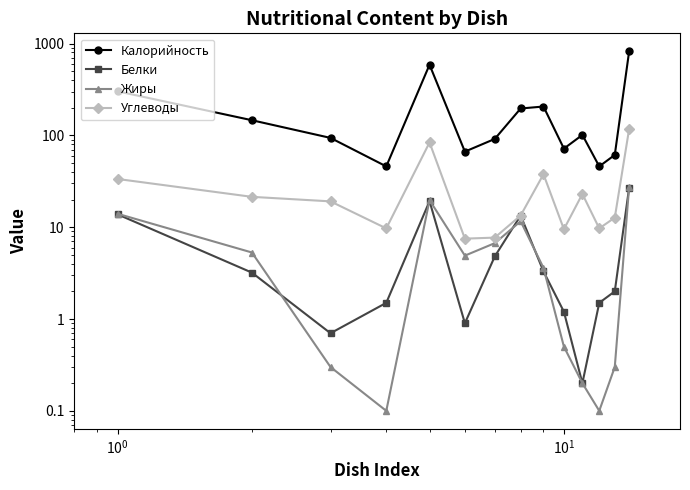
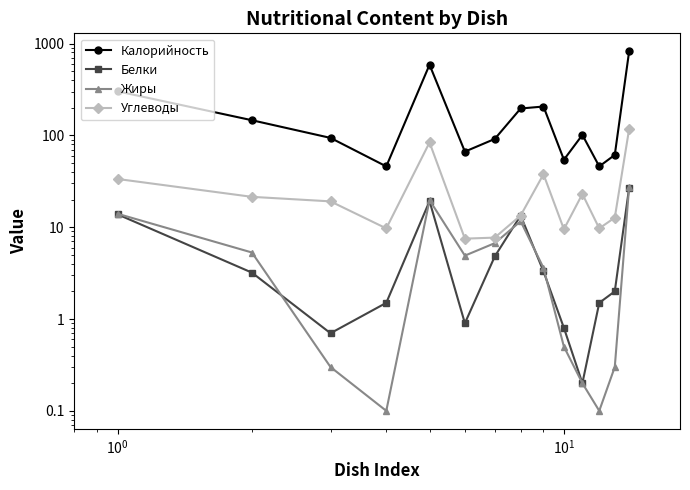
Калорийность, 10^1: 70 -> 50
Белки, 10^1: 1.2 -> 0.8
